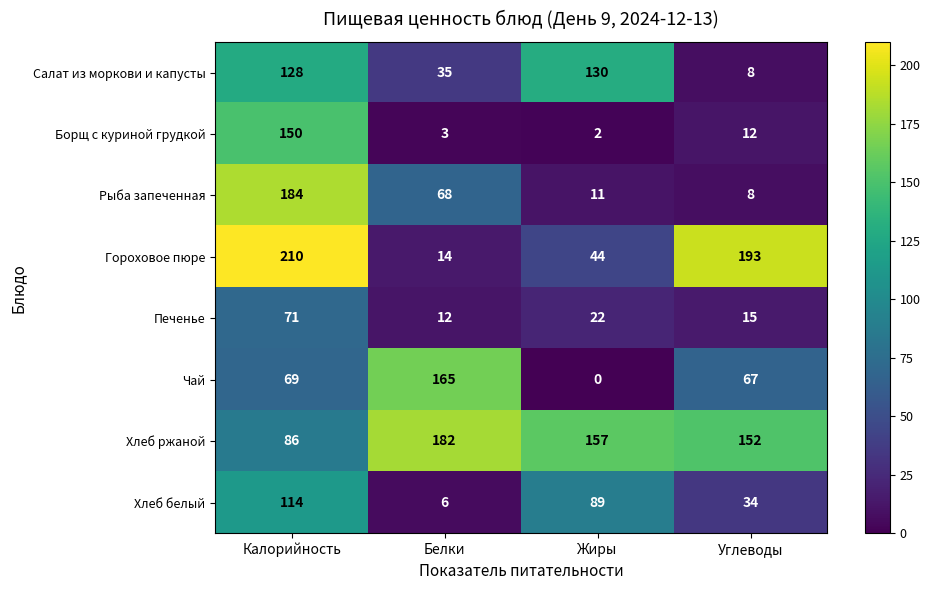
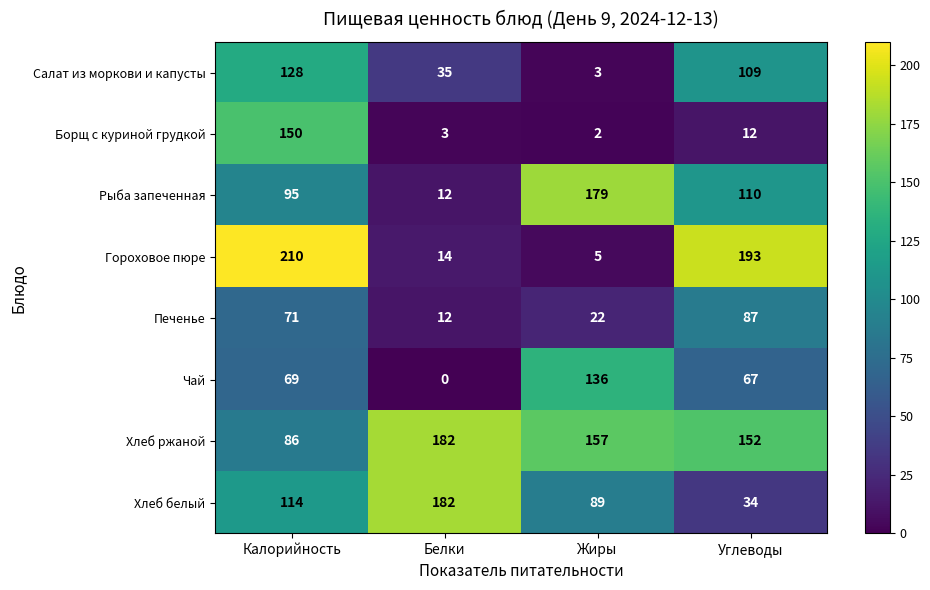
Салат из моркови и капусты, Жиры: 130 -> 3
Салат из моркови и капусты, Углеводы: 8 -> 109
Рыба запеченная, Калорийность: 184 -> 95
Рыба запеченная, Белки: 68 -> 12
Рыба запеченная, Жиры: 11 -> 179
Рыба запеченная, Углеводы: 8 -> 110
Гороховое пюре, Жиры: 44 -> 5
Печенье, Углеводы: 15 -> 87
Чай, Белки: 165 -> 0
Чай, Жиры: 0 -> 136
Хлеб белый, Белки: 6 -> 182
